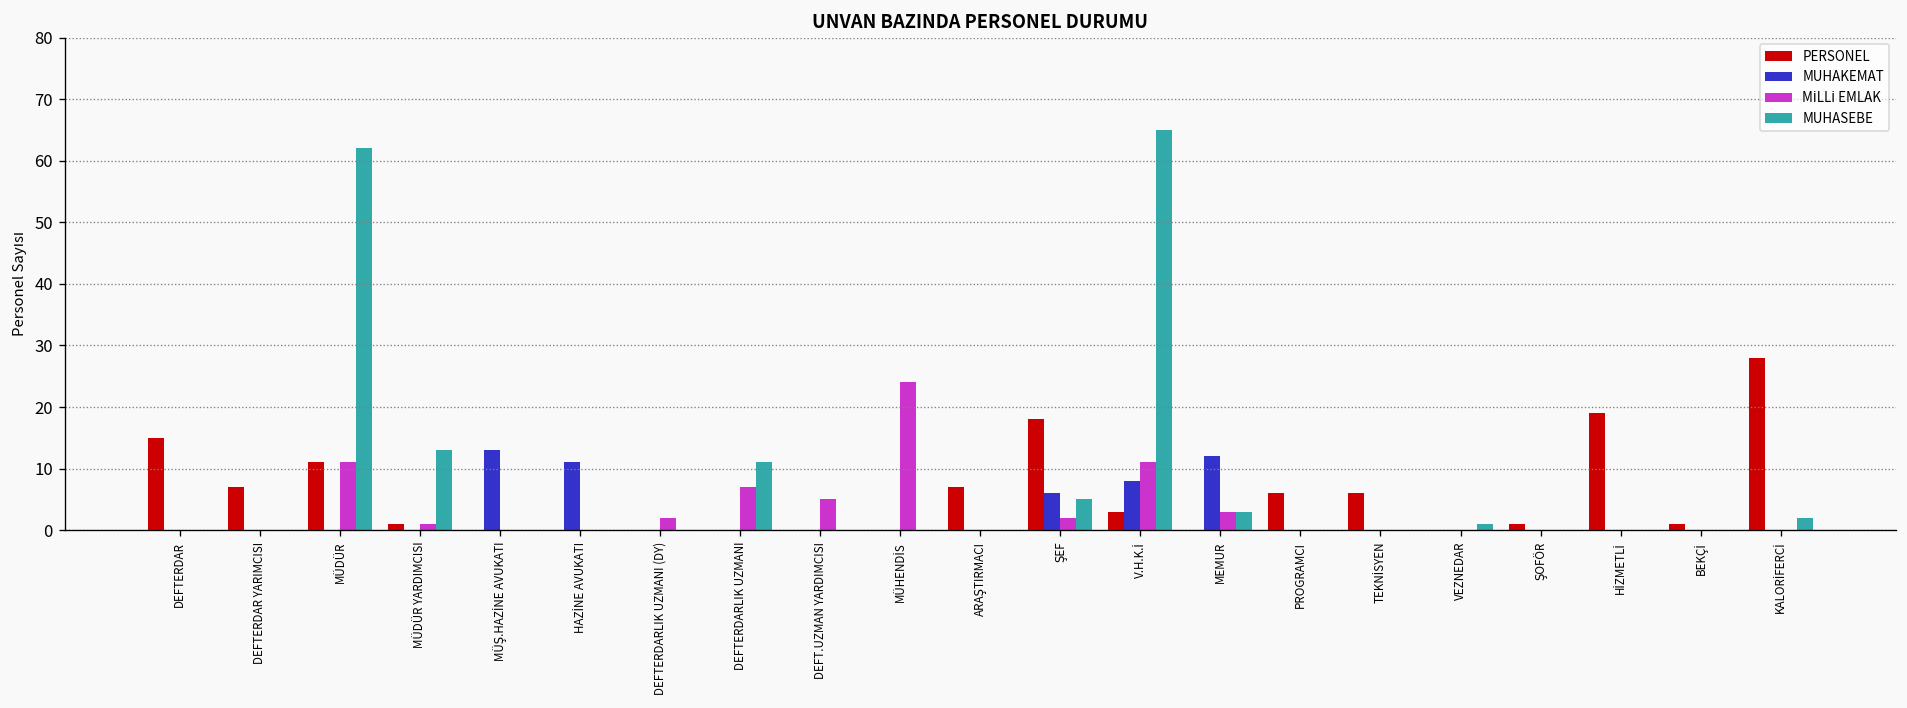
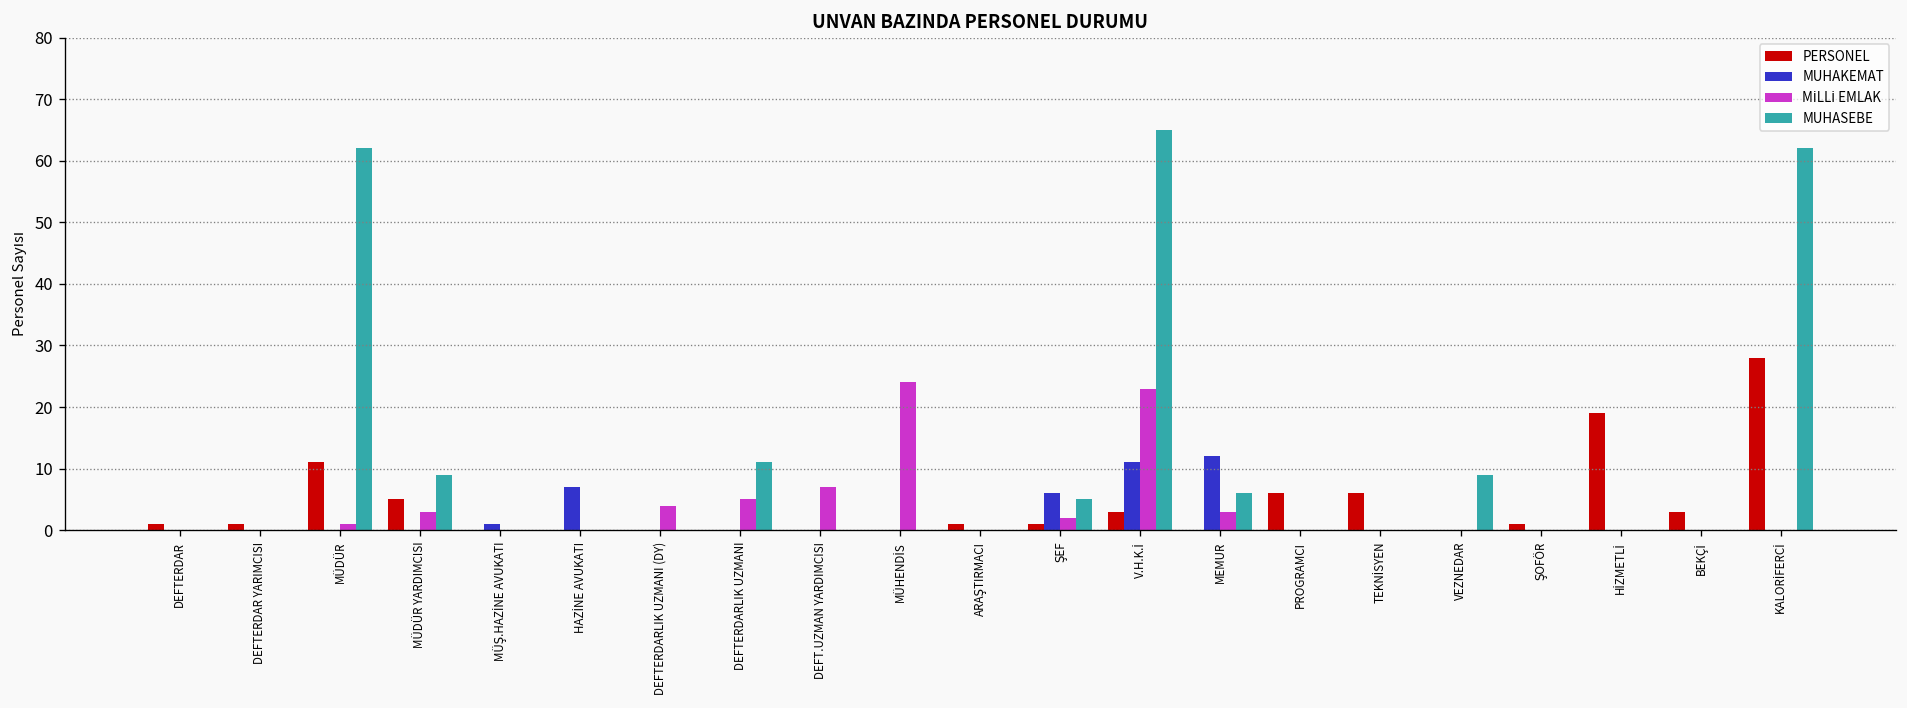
PERSONEL, DEFTERDAR: 15 -> 1
PERSONEL, DEFTERDAR YARIMCISI: 7 -> 1
MİLLİ EMLAK, MÜDÜR: 11 -> 1
PERSONEL, MÜDÜR YARDIMCISI: 1 -> 5
MİLLİ EMLAK, MÜDÜR YARDIMCISI: 1 -> 3
MUHASEBE, MÜDÜR YARDIMCISI: 13 -> 9
MUHAKEMAT, MÜŞ.HAZİNE AVUKATI: 13 -> 1
MUHAKEMAT, HAZİNE AVUKATI: 11 -> 7
MİLLİ EMLAK, DEFTERDARLIK UZMANI (DY): 2 -> 4
MİLLİ EMLAK, DEFTERDARLIK UZMANI: 7 -> 5
MİLLİ EMLAK, DEFT.UZMAN YARDIMCISI: 5 -> 7
PERSONEL, ARAŞTIRMACI: 7 -> 1
PERSONEL, ŞEF: 18 -> 1
MUHAKEMAT, V.H.K.İ: 8 -> 11
MİLLİ EMLAK, V.H.K.İ: 11 -> 23
MUHASEBE, MEMUR: 3 -> 6
MUHASEBE, VEZNEDAR: 1 -> 9
PERSONEL, BEKÇİ: 1 -> 3
MUHASEBE, KALORİFERCİ: 2 -> 62
